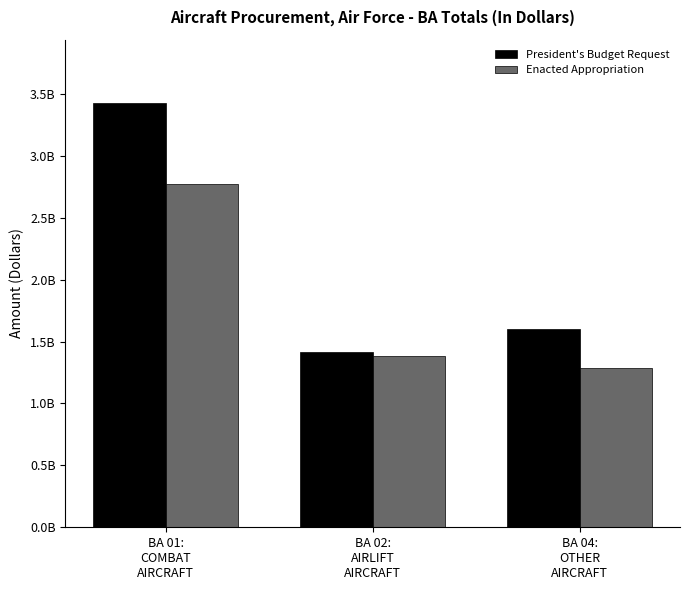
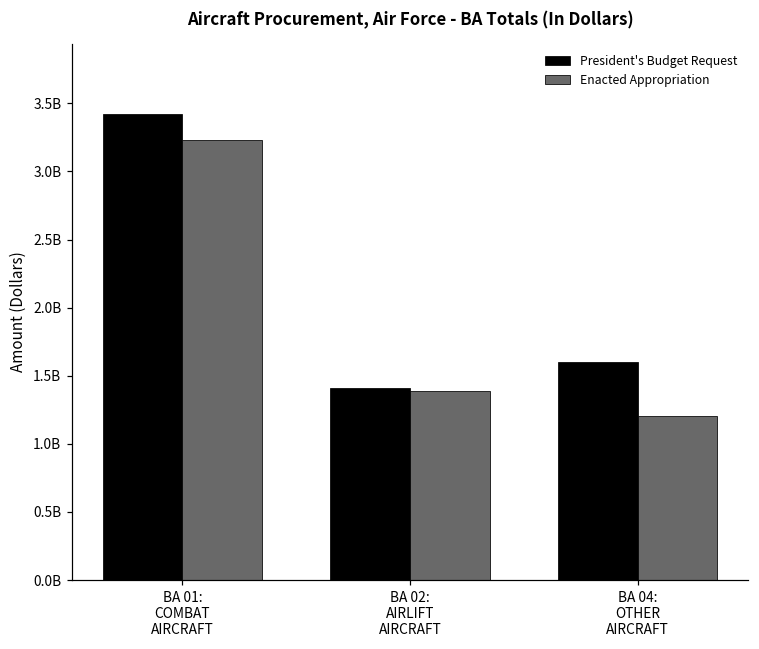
Enacted Appropriation, BA 01: COMBAT AIRCRAFT: 2770000000 -> 3230000000
Enacted Appropriation, BA 04: OTHER AIRCRAFT: 1290000000 -> 1200000000
